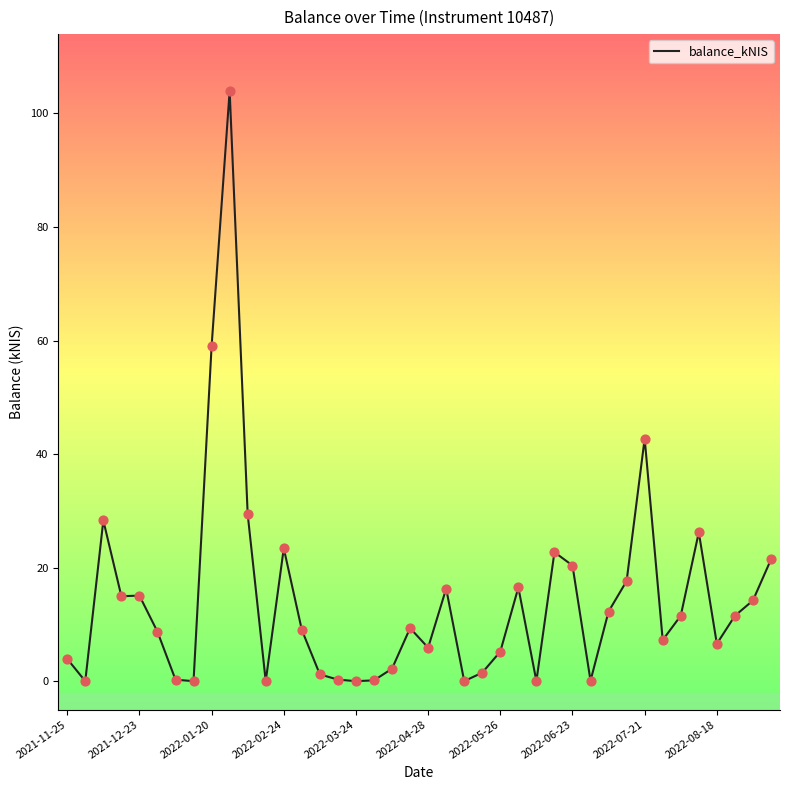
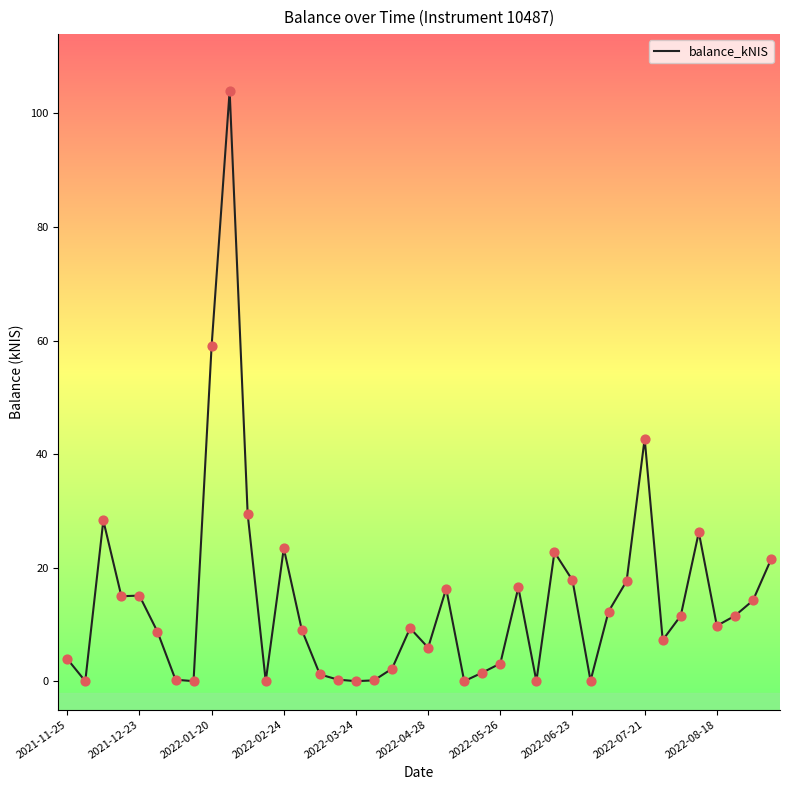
2022-05-26: 5 -> 3
2022-06-23: 20 -> 18
2022-08-18: 7 -> 10
